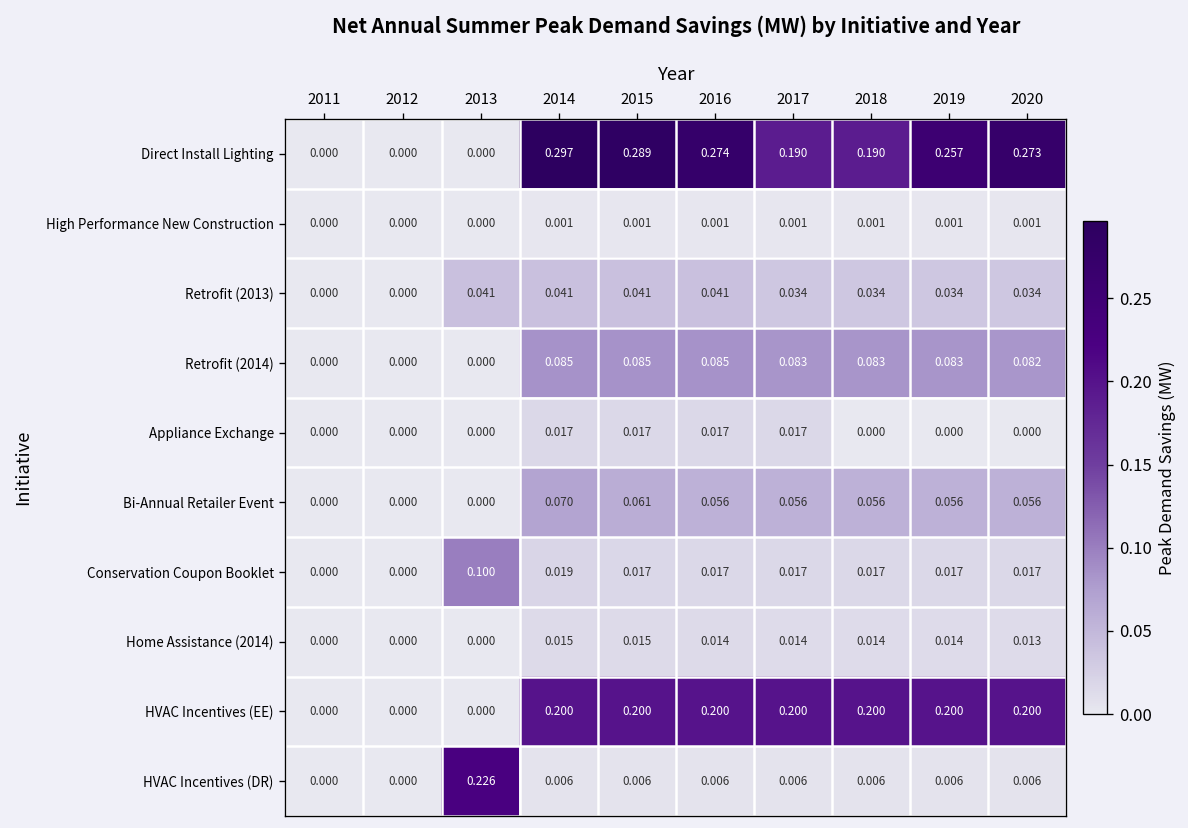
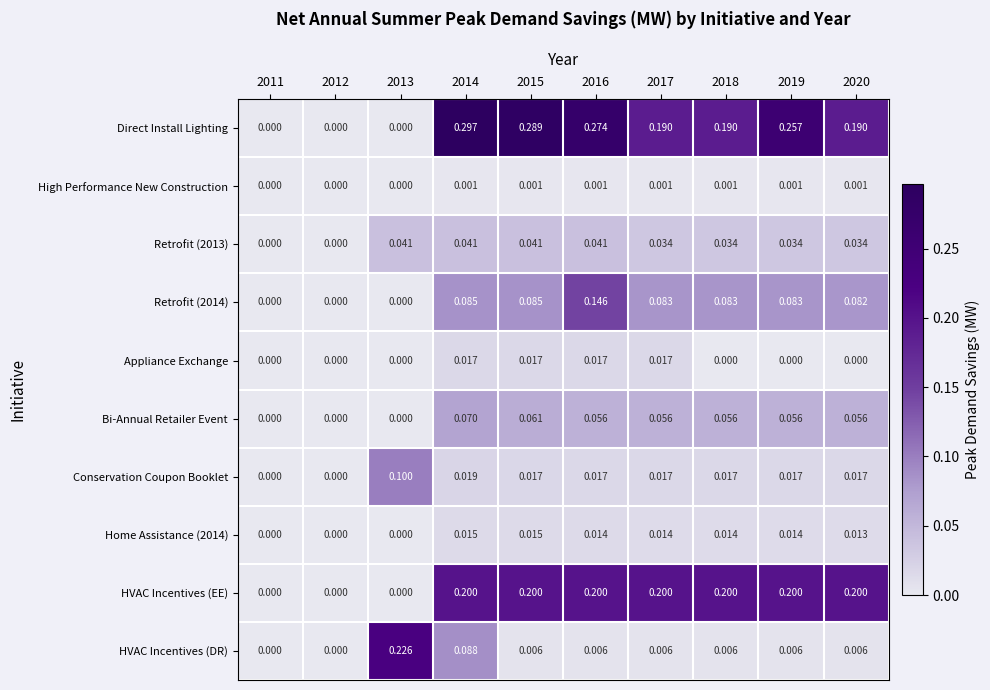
Direct Install Lighting, 2020: 0.273 -> 0.190
Retrofit (2014), 2016: 0.085 -> 0.146
HVAC Incentives (DR), 2014: 0.006 -> 0.088
